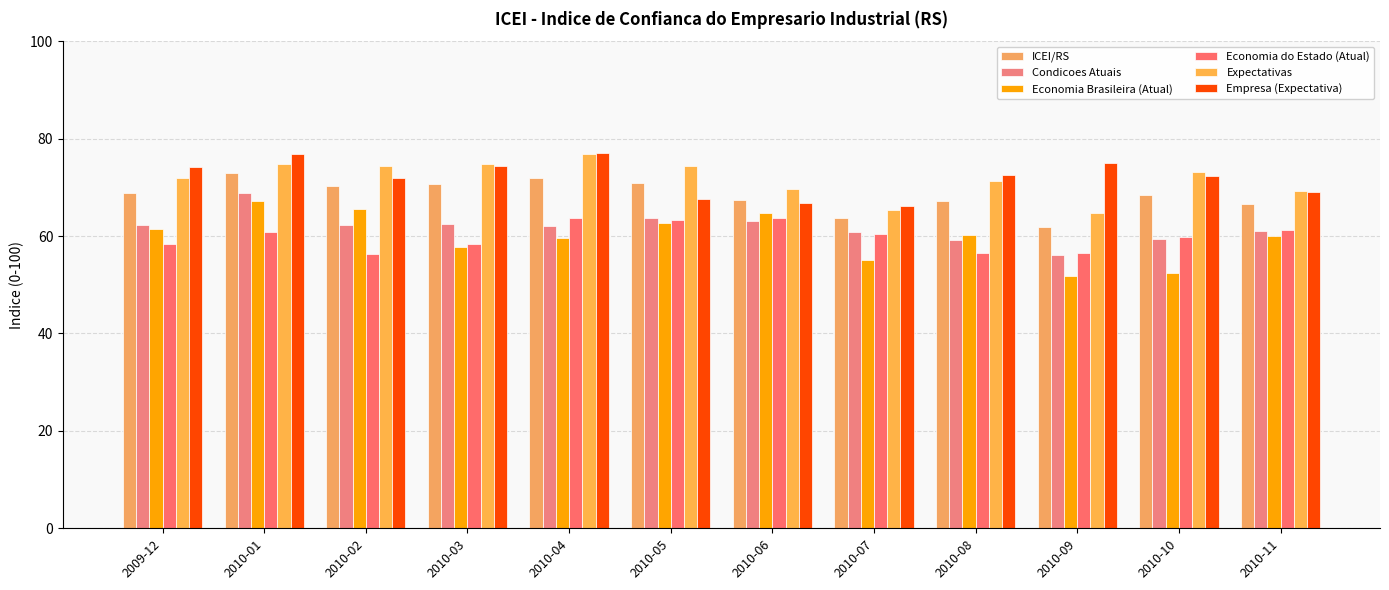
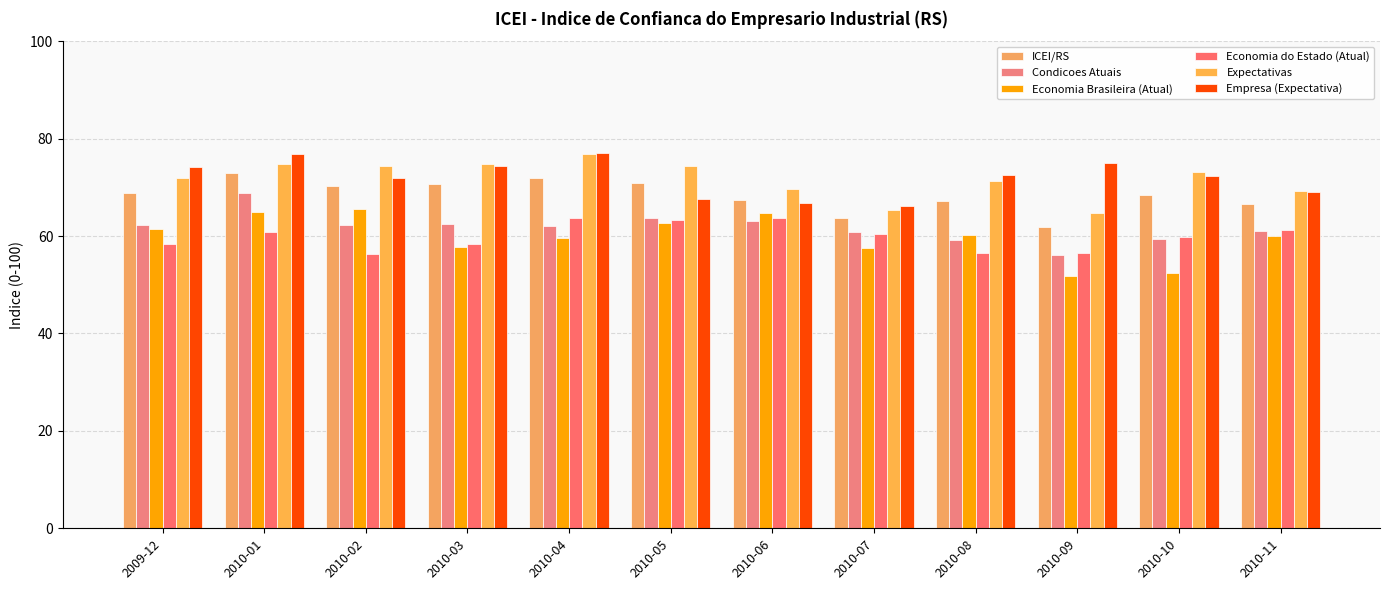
Economia Brasileira (Atual), 2010-01: 67 -> 65
Economia Brasileira (Atual), 2010-07: 55 -> 58
